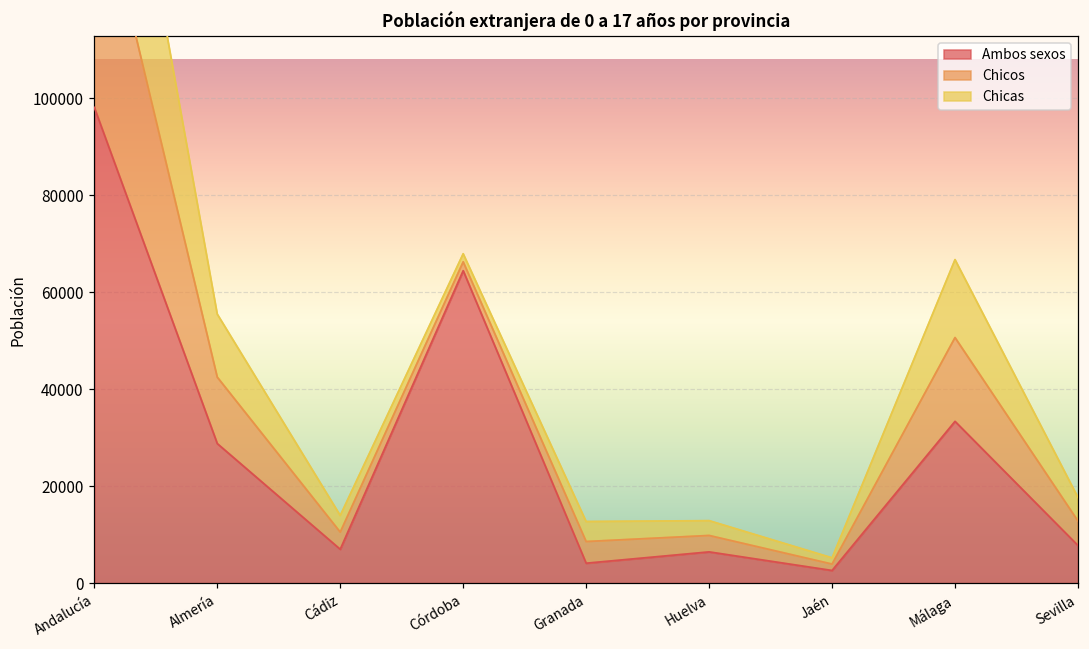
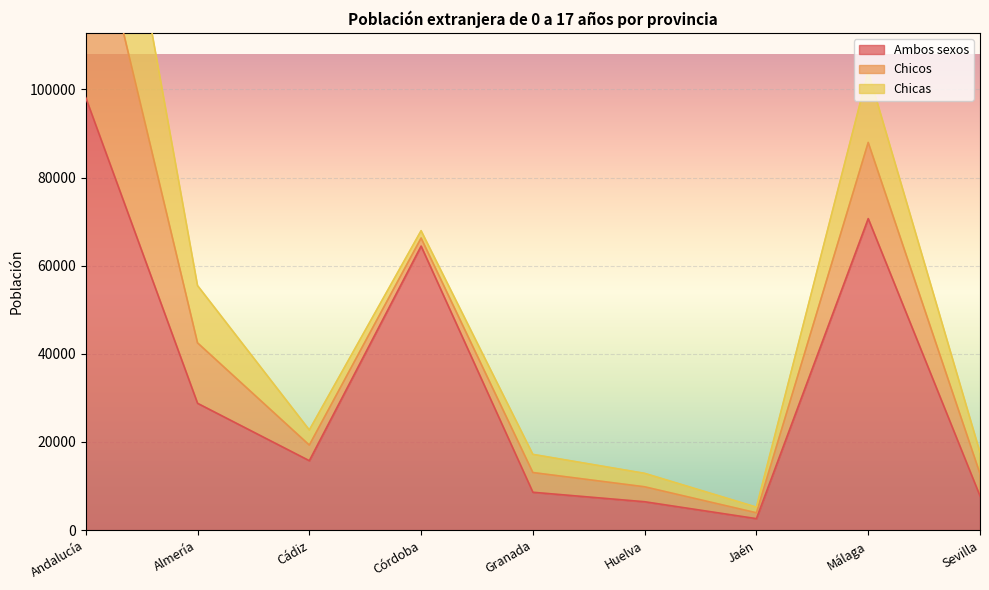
Ambos sexos, Cádiz: 7000 -> 16000
Ambos sexos, Granada: 4000 -> 9000
Ambos sexos, Málaga: 33000 -> 71000
